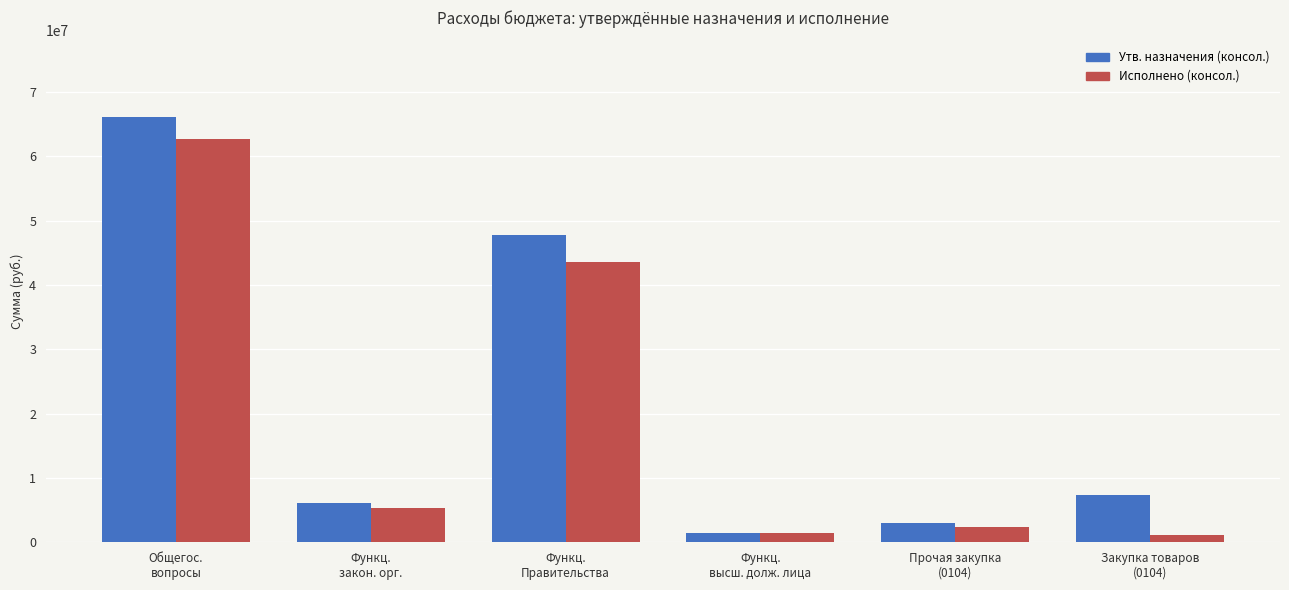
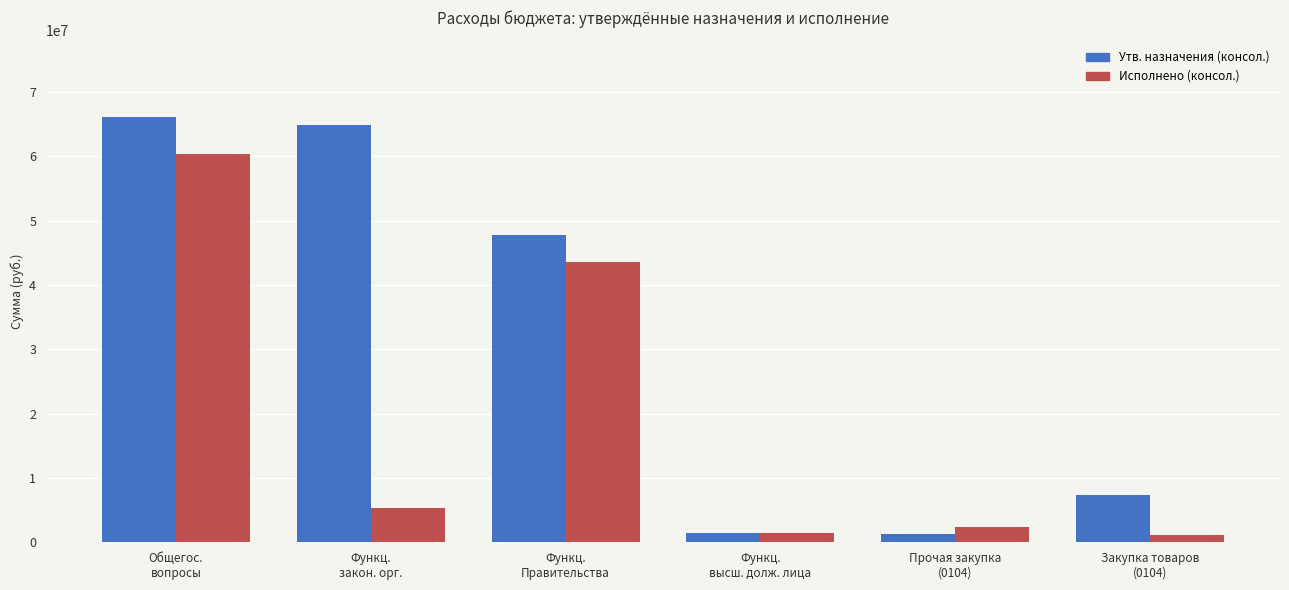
Исполнено (консол.), Общегос. вопросы: 63000000 -> 60000000
Утв. назначения (консол.), Функц. закон. орг.: 6000000 -> 65000000
Утв. назначения (консол.), Прочая закупка (0104): 3000000 -> 1000000
